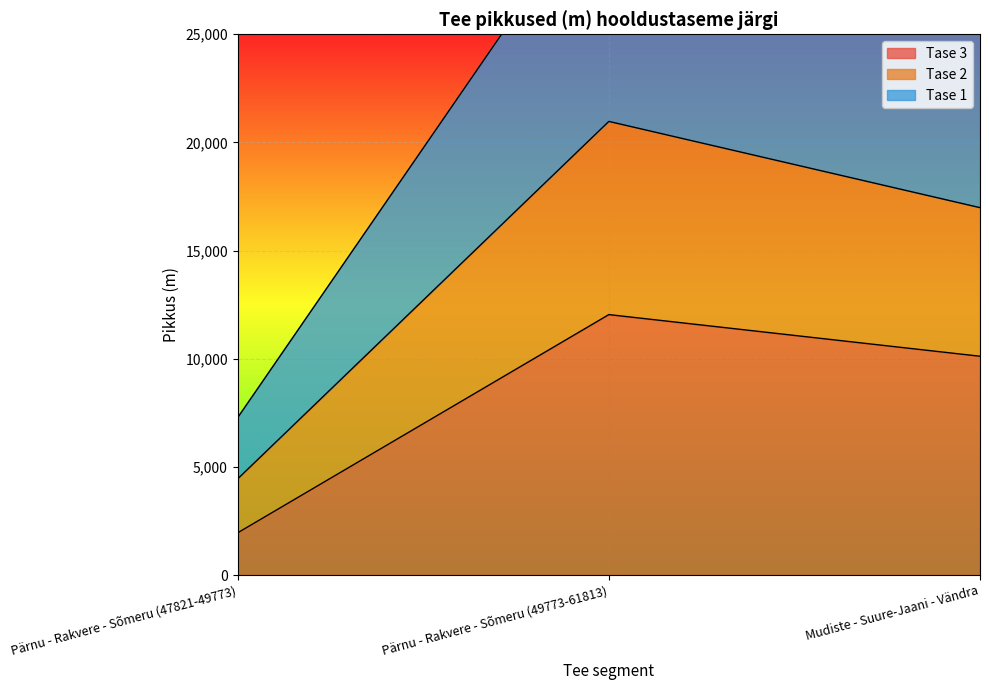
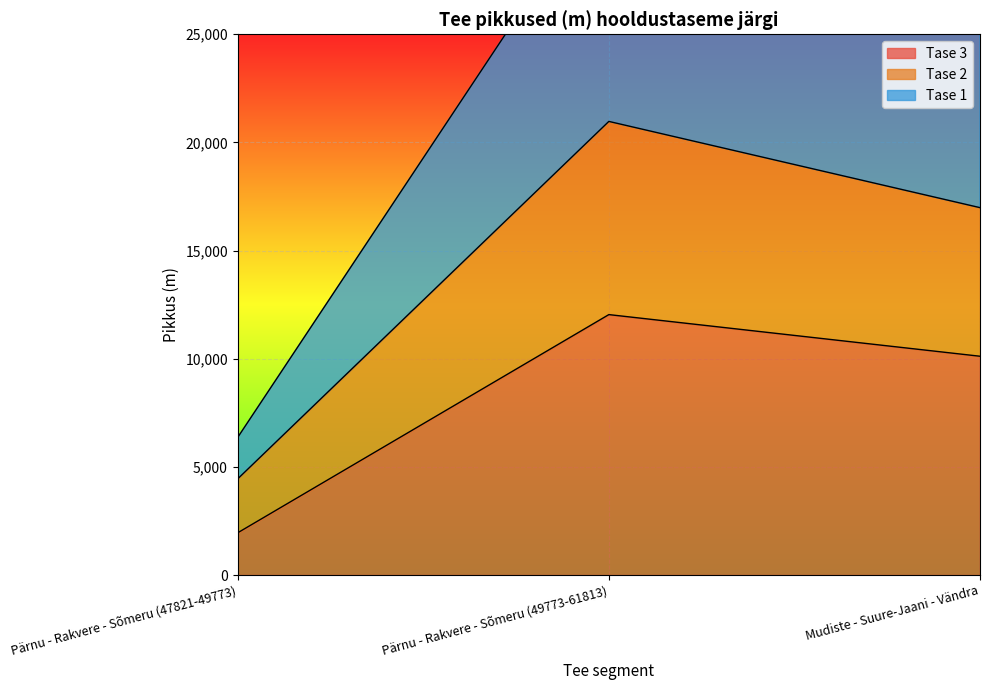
Tase 1, Pärnu - Rakvere - Sõmeru (47821-49773): 2,800 -> 1,900
